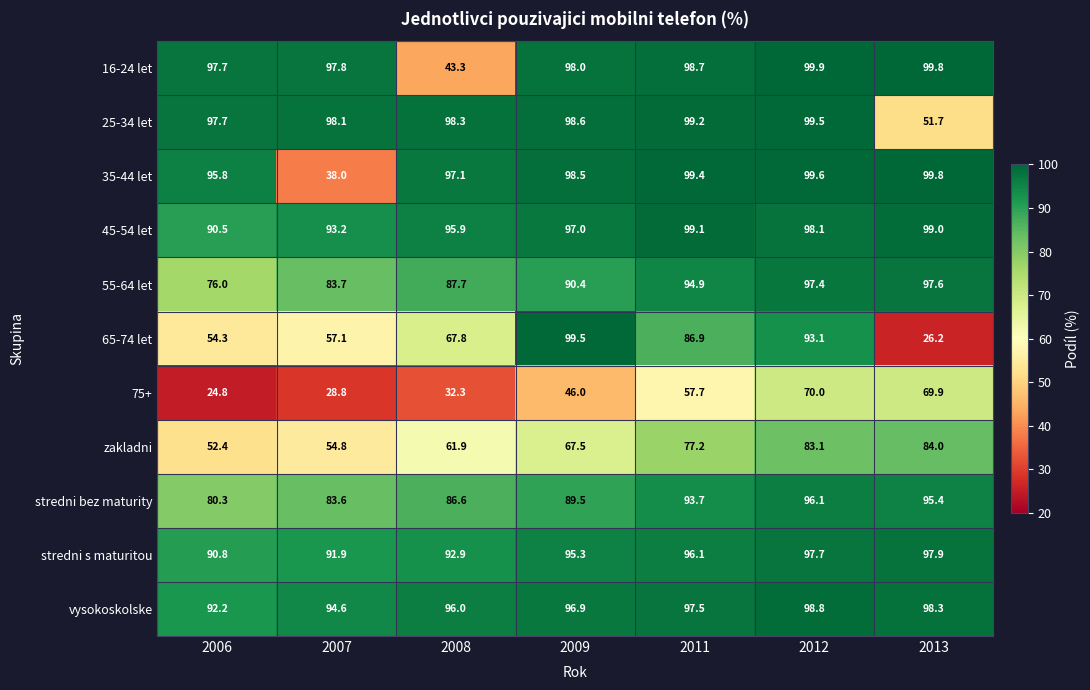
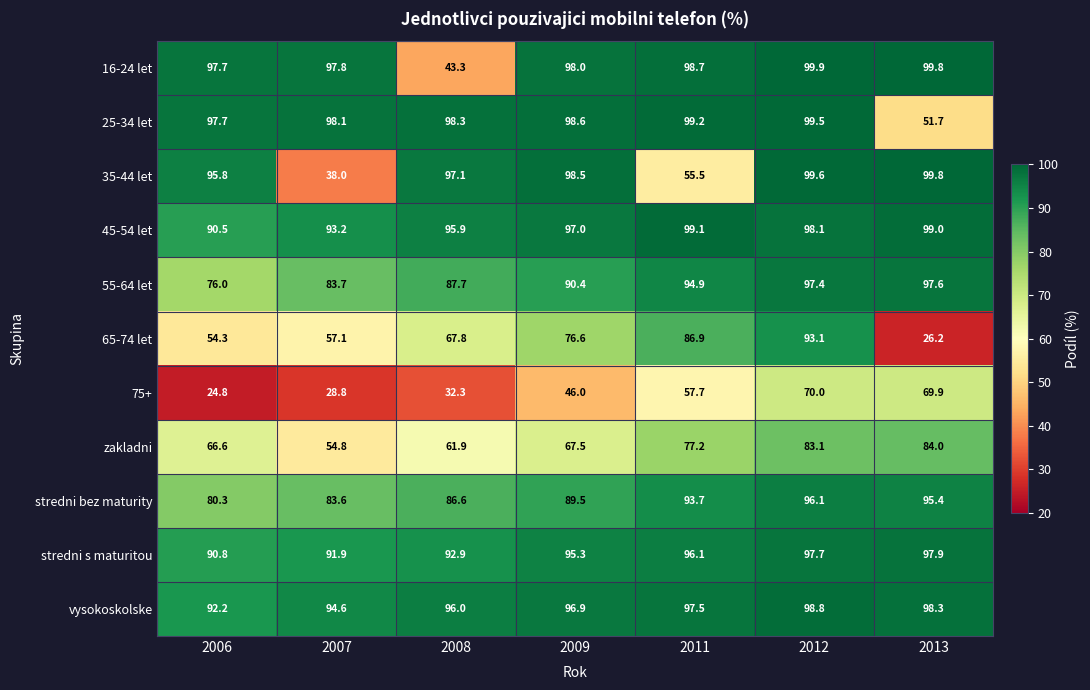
35-44 let, 2011: 99.4 -> 55.5
65-74 let, 2009: 99.5 -> 76.6
zakladni, 2006: 52.4 -> 66.6
